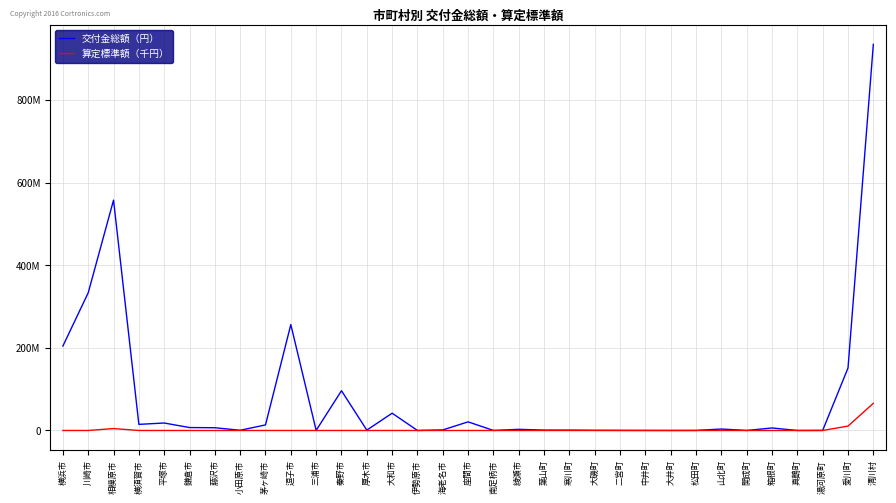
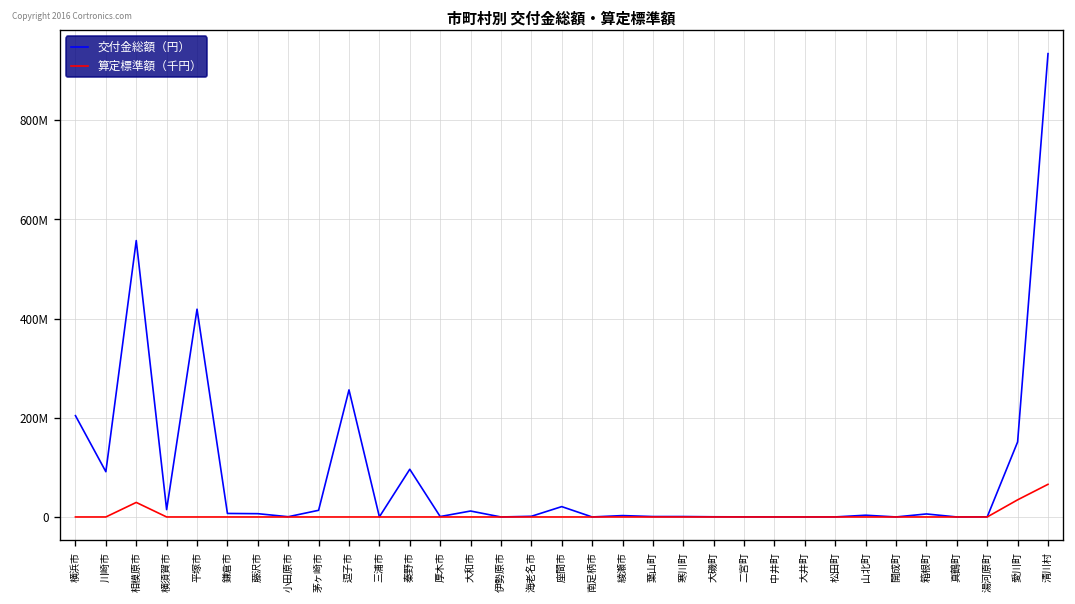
交付金総額（円）, 川崎市: 330000000 -> 90000000
算定標準額（千円）, 相模原市: 0 -> 30000000
交付金総額（円）, 平塚市: 20000000 -> 420000000
交付金総額（円）, 大和市: 40000000 -> 10000000
算定標準額（千円）, 愛川町: 10000000 -> 30000000
